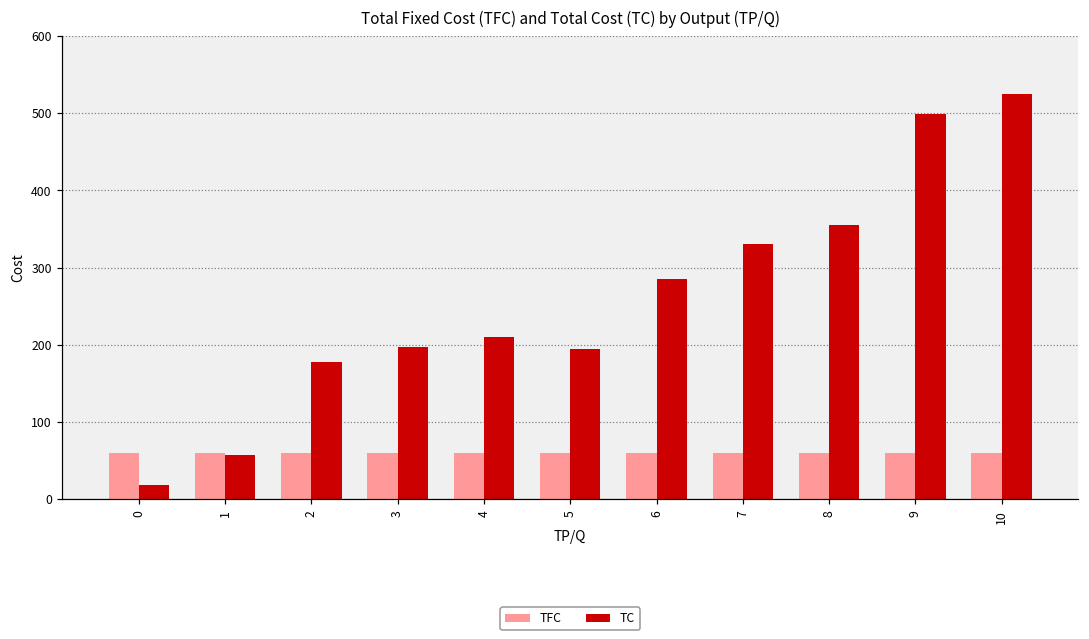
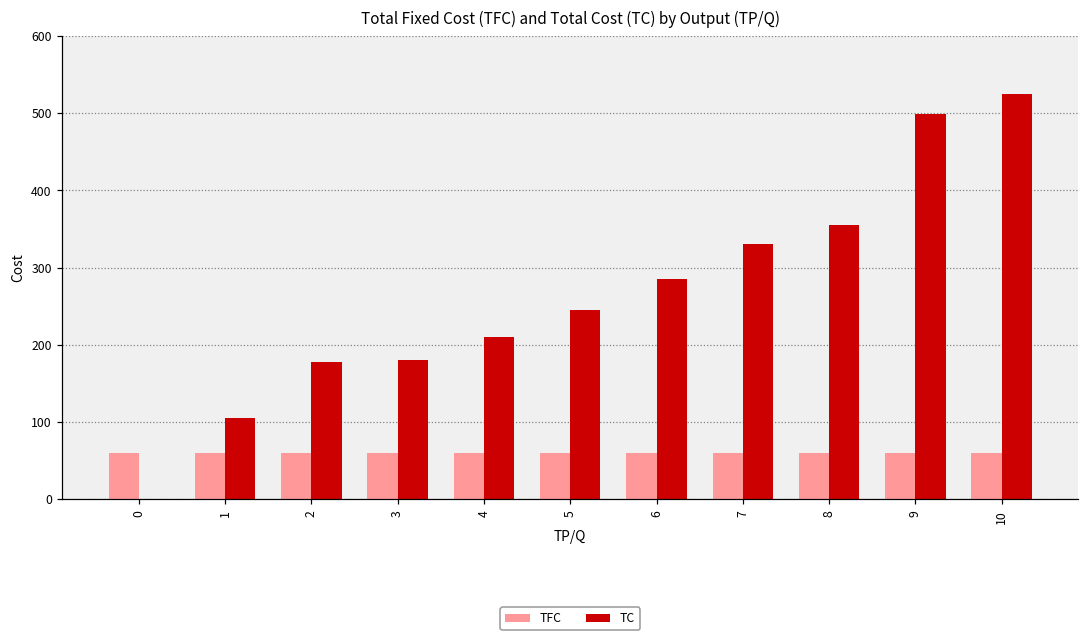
TC, 0: 20 -> 0
TC, 1: 60 -> 110
TC, 3: 200 -> 180
TC, 5: 200 -> 250
